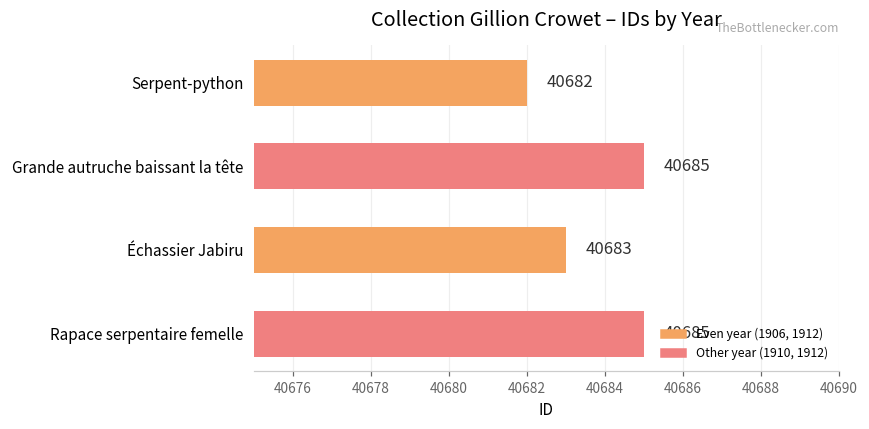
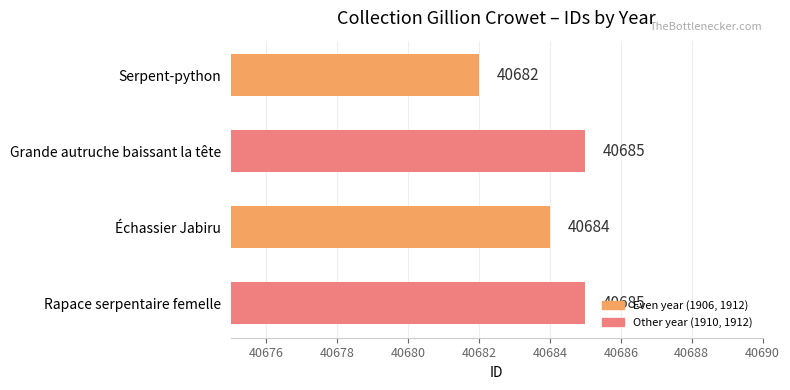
Échassier Jabiru: 40683 -> 40684
